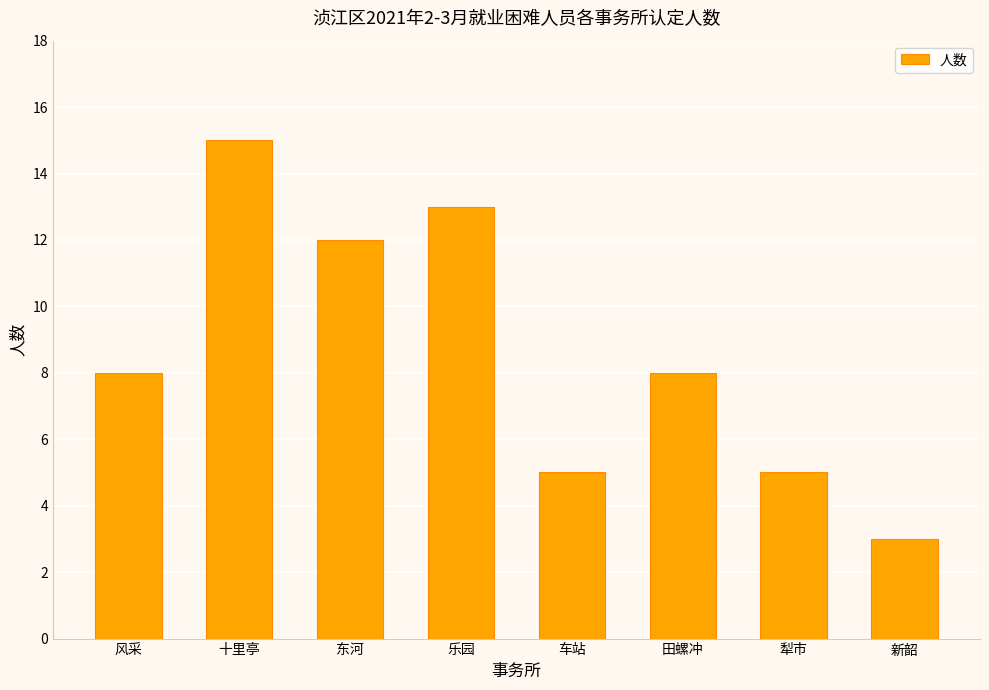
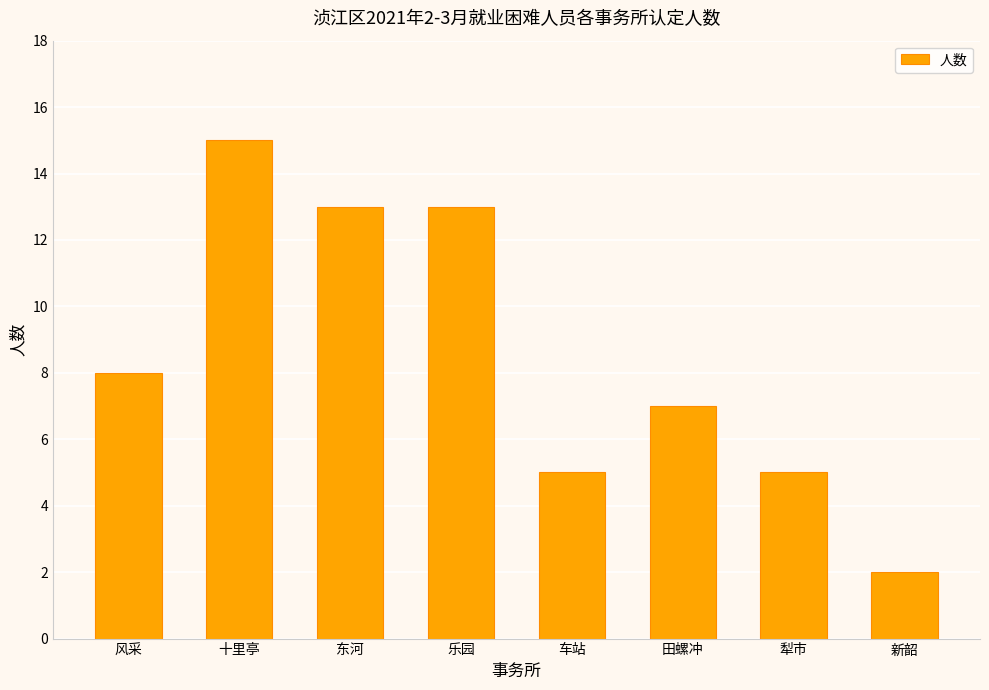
东河: 12 -> 13
田螺冲: 8 -> 7
新韶: 3 -> 2
